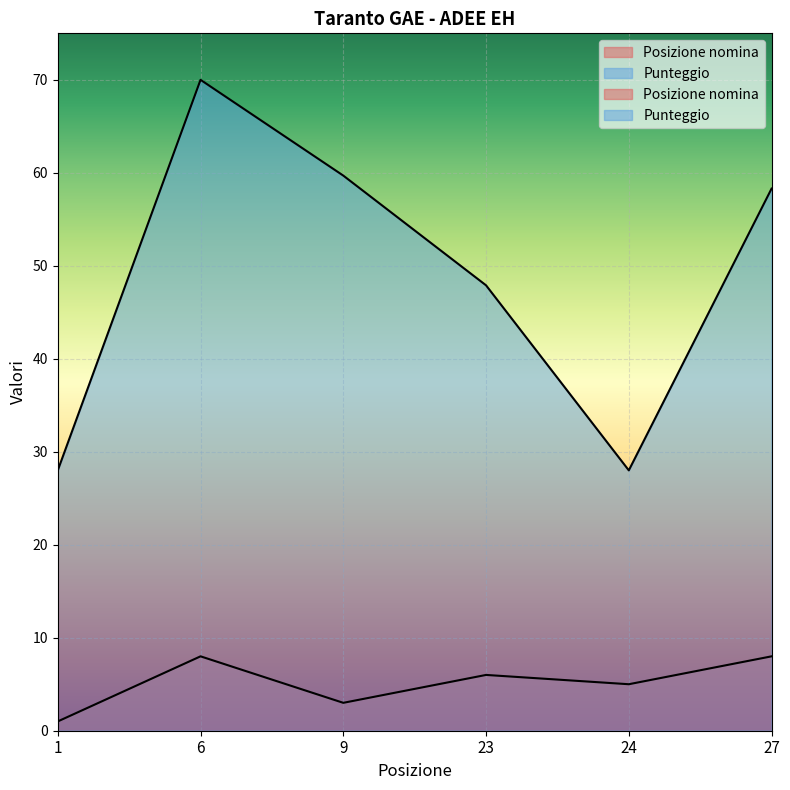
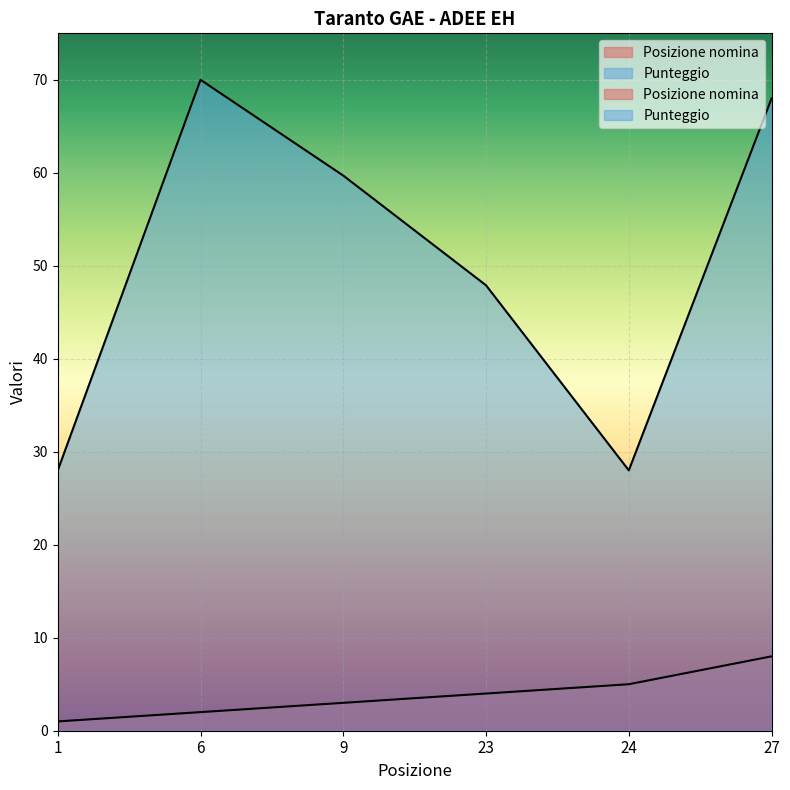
Posizione nomina, 6: 8 -> 2
Posizione nomina, 23: 6 -> 4
Punteggio, 27: 58 -> 68
